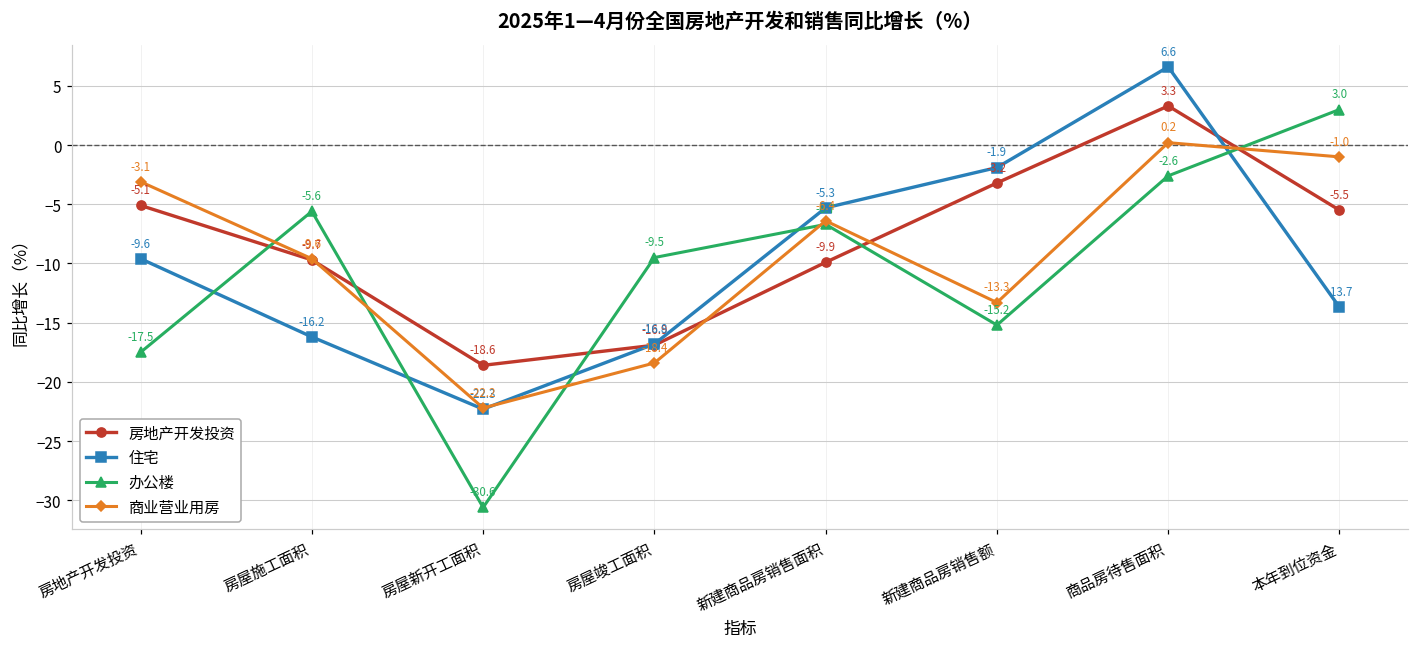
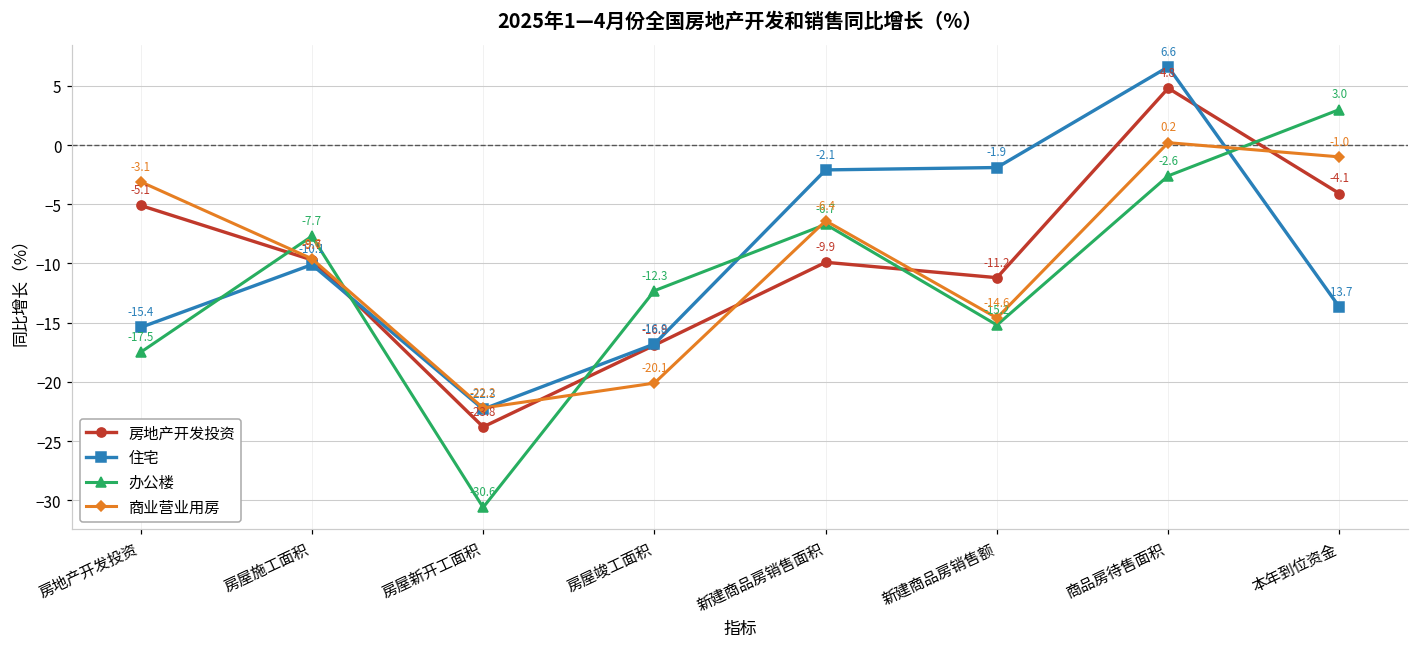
住宅, 房地产开发投资: -9.6 -> -15.4
住宅, 房屋施工面积: -16.2 -> -10.1
办公楼, 房屋施工面积: -5.6 -> -7.7
房地产开发投资, 房屋新开工面积: -18.6 -> -23.8
办公楼, 房屋竣工面积: -9.5 -> -12.3
商业营业用房, 房屋竣工面积: -18.4 -> -20.1
住宅, 新建商品房销售面积: -5.3 -> -2.1
房地产开发投资, 新建商品房销售额: -3.2 -> -11.2
商业营业用房, 新建商品房销售额: -13.3 -> -14.6
房地产开发投资, 商品房待售面积: 3.3 -> 4.8
房地产开发投资, 本年到位资金: -5.5 -> -4.1
